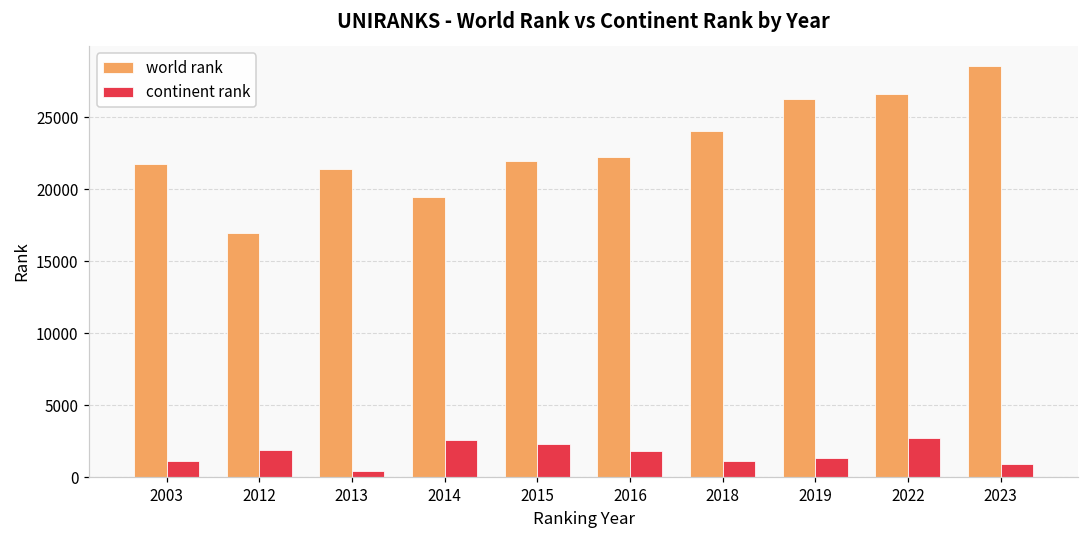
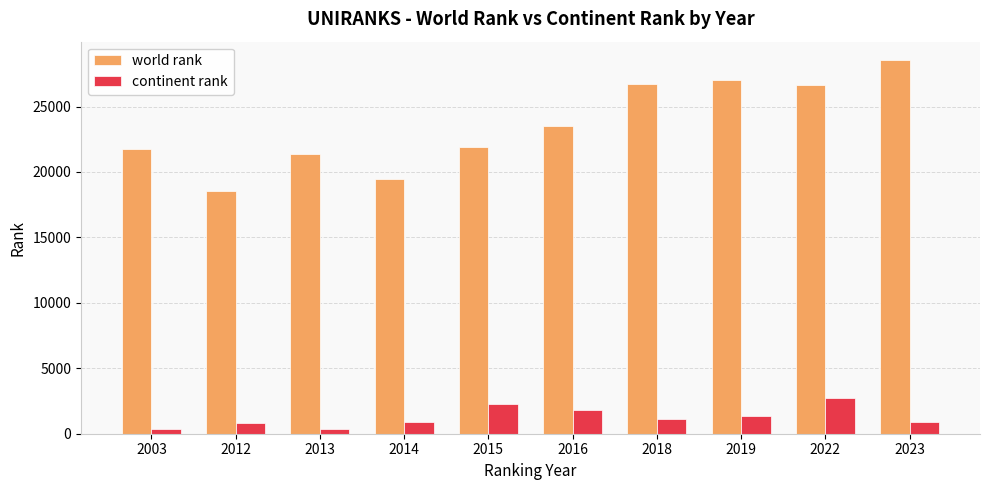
continent rank, 2003: 1100 -> 300
world rank, 2012: 16900 -> 18500
continent rank, 2012: 1900 -> 800
continent rank, 2014: 2600 -> 900
world rank, 2016: 22200 -> 23500
world rank, 2018: 24100 -> 26700
world rank, 2019: 26300 -> 27000
